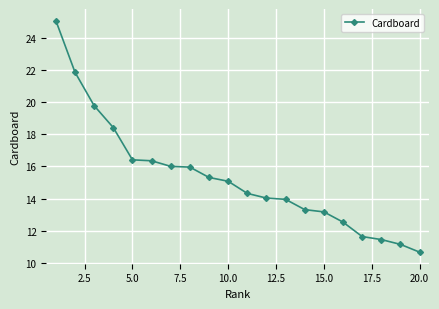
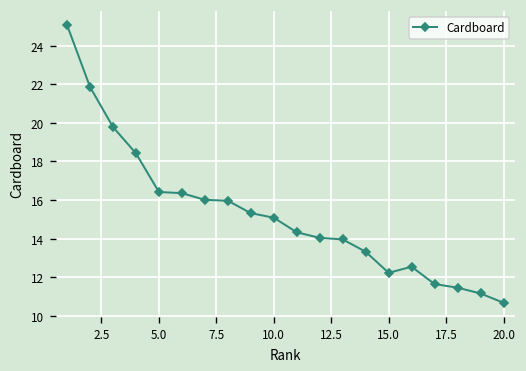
15.0: 13.2 -> 12.2
